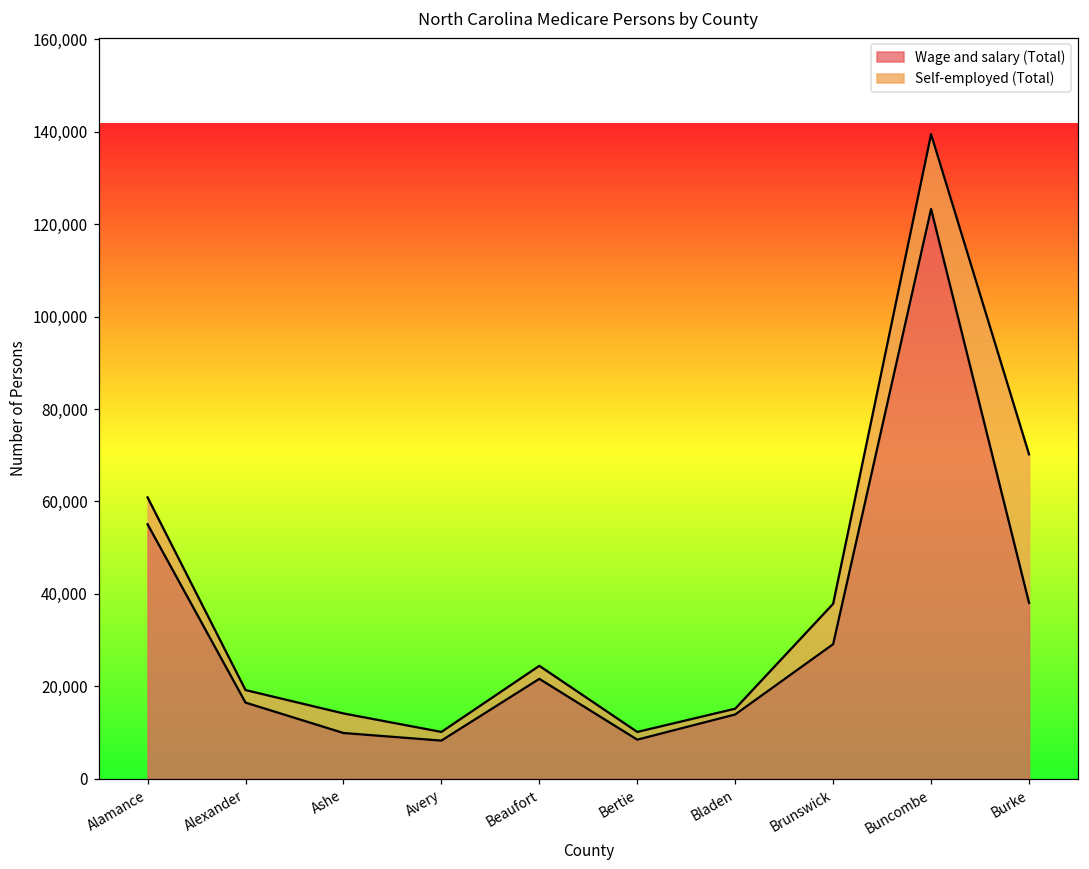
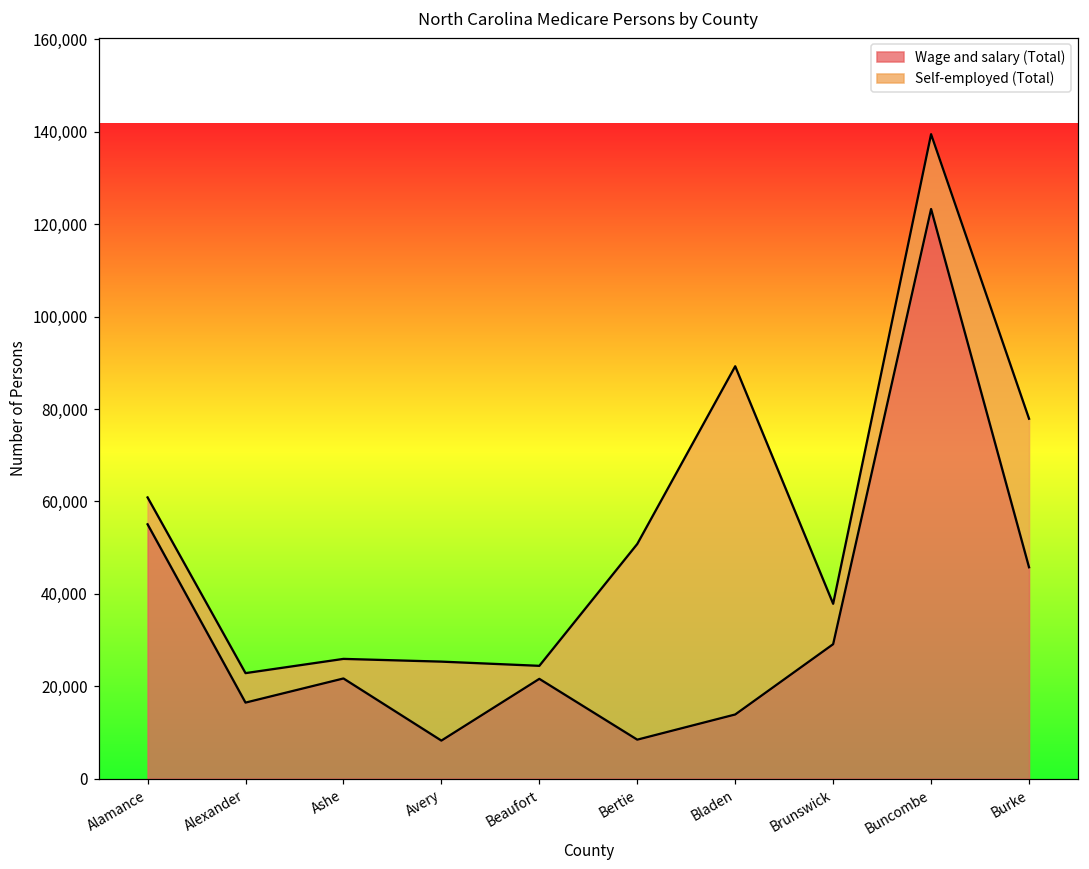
Self-employed (Total), Alexander: 3,000 -> 6,000
Wage and salary (Total), Ashe: 10,000 -> 22,000
Self-employed (Total), Avery: 2,000 -> 17,000
Self-employed (Total), Bertie: 2,000 -> 42,000
Self-employed (Total), Bladen: 1,000 -> 75,000
Wage and salary (Total), Burke: 38,000 -> 46,000
